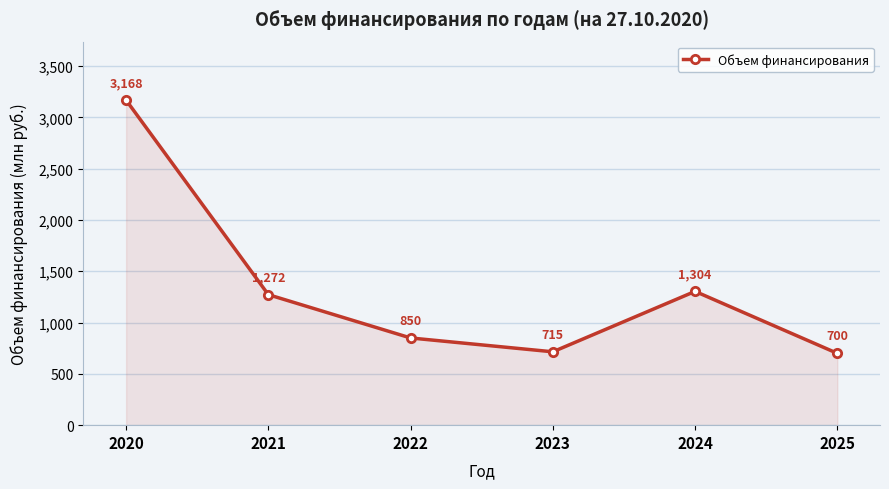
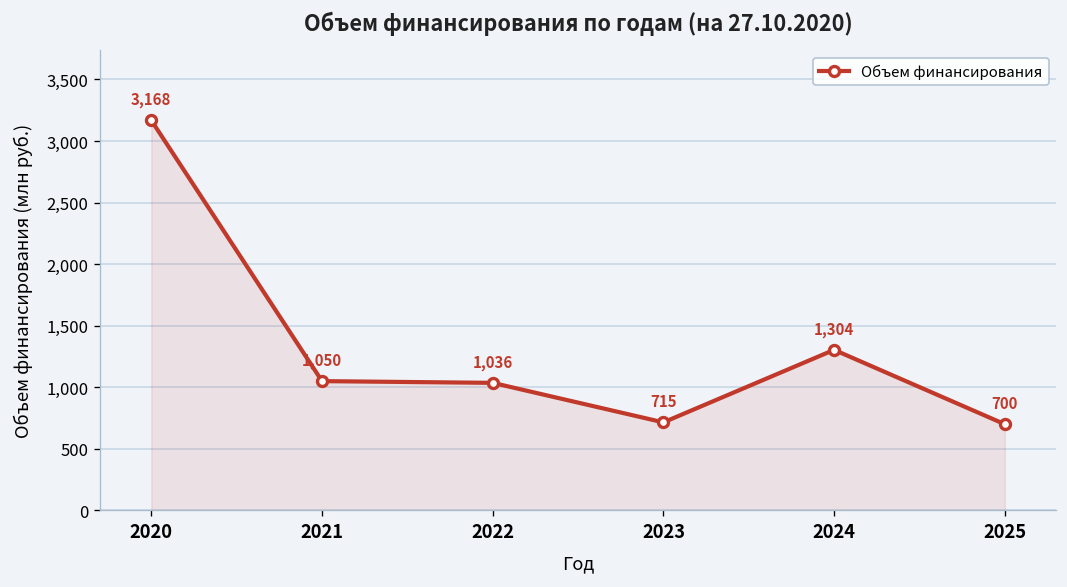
2021: 1,272 -> 1,050
2022: 850 -> 1,036
